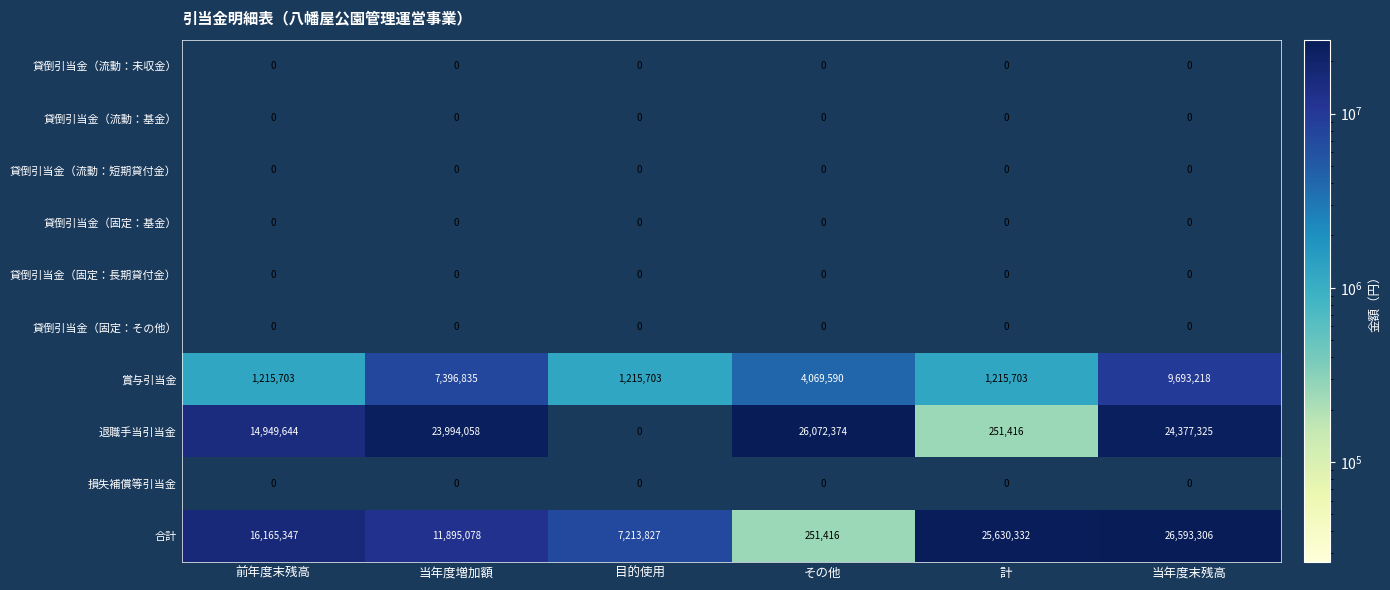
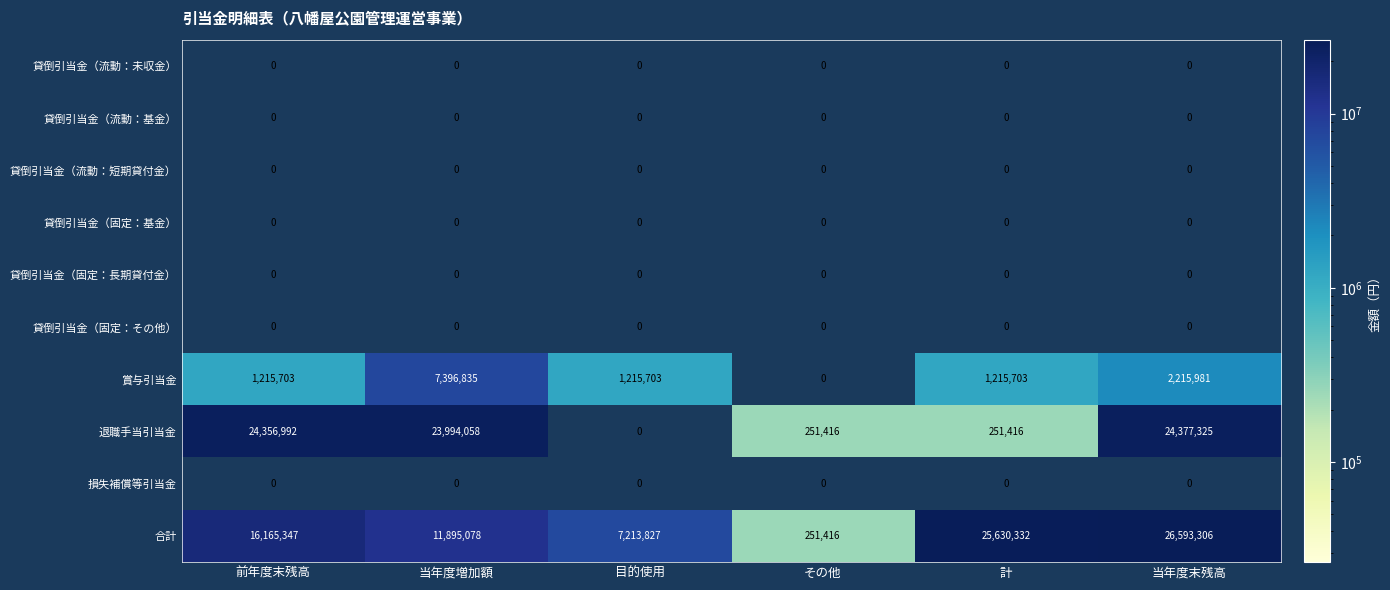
賞与引当金, その他: 4,069,590 -> 0
賞与引当金, 当年度末残高: 9,693,218 -> 2,215,981
退職手当引当金, 前年度末残高: 14,949,644 -> 24,356,992
退職手当引当金, その他: 26,072,374 -> 251,416
